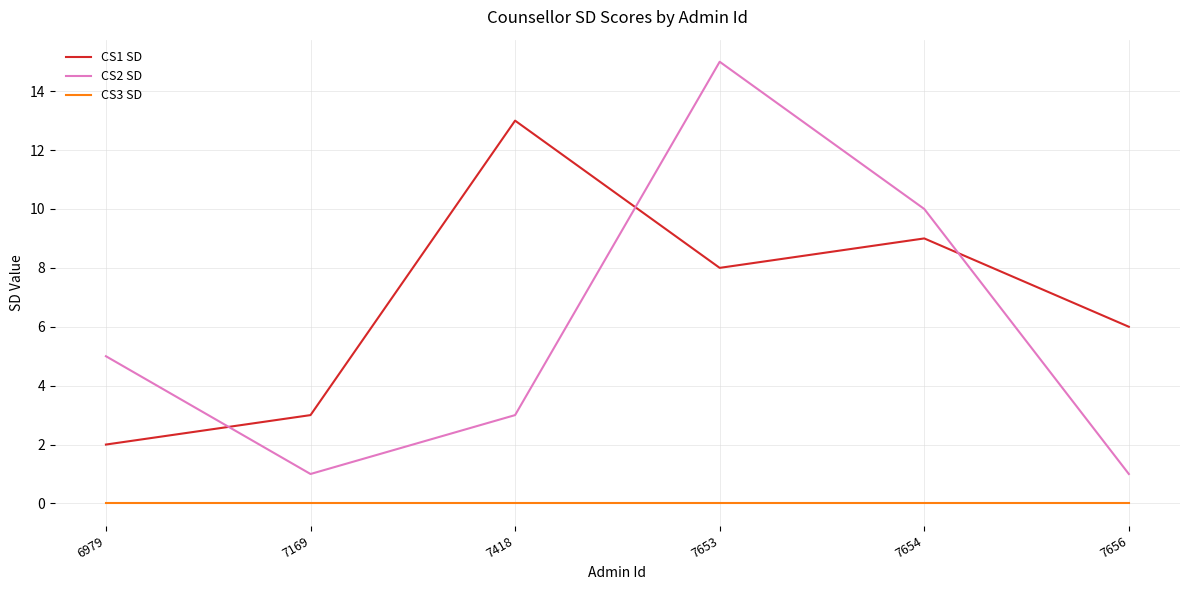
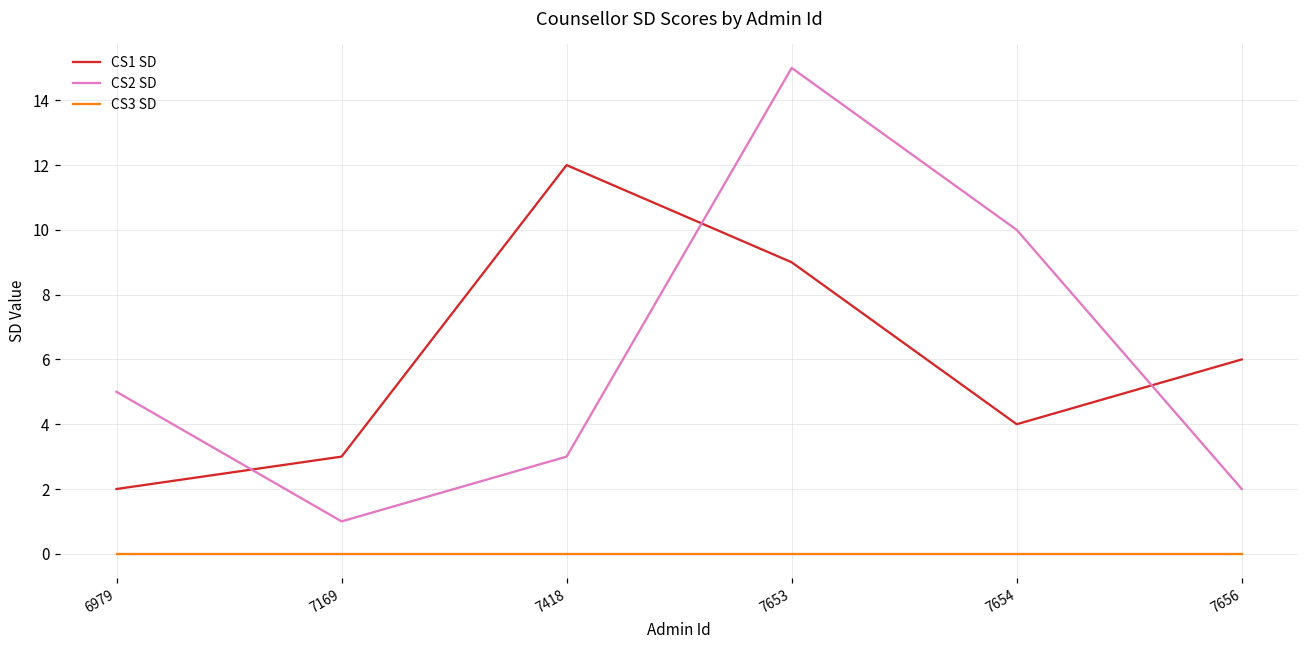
CS1 SD, 7418: 13 -> 12
CS1 SD, 7653: 8 -> 9
CS1 SD, 7654: 9 -> 4
CS2 SD, 7656: 1 -> 2
